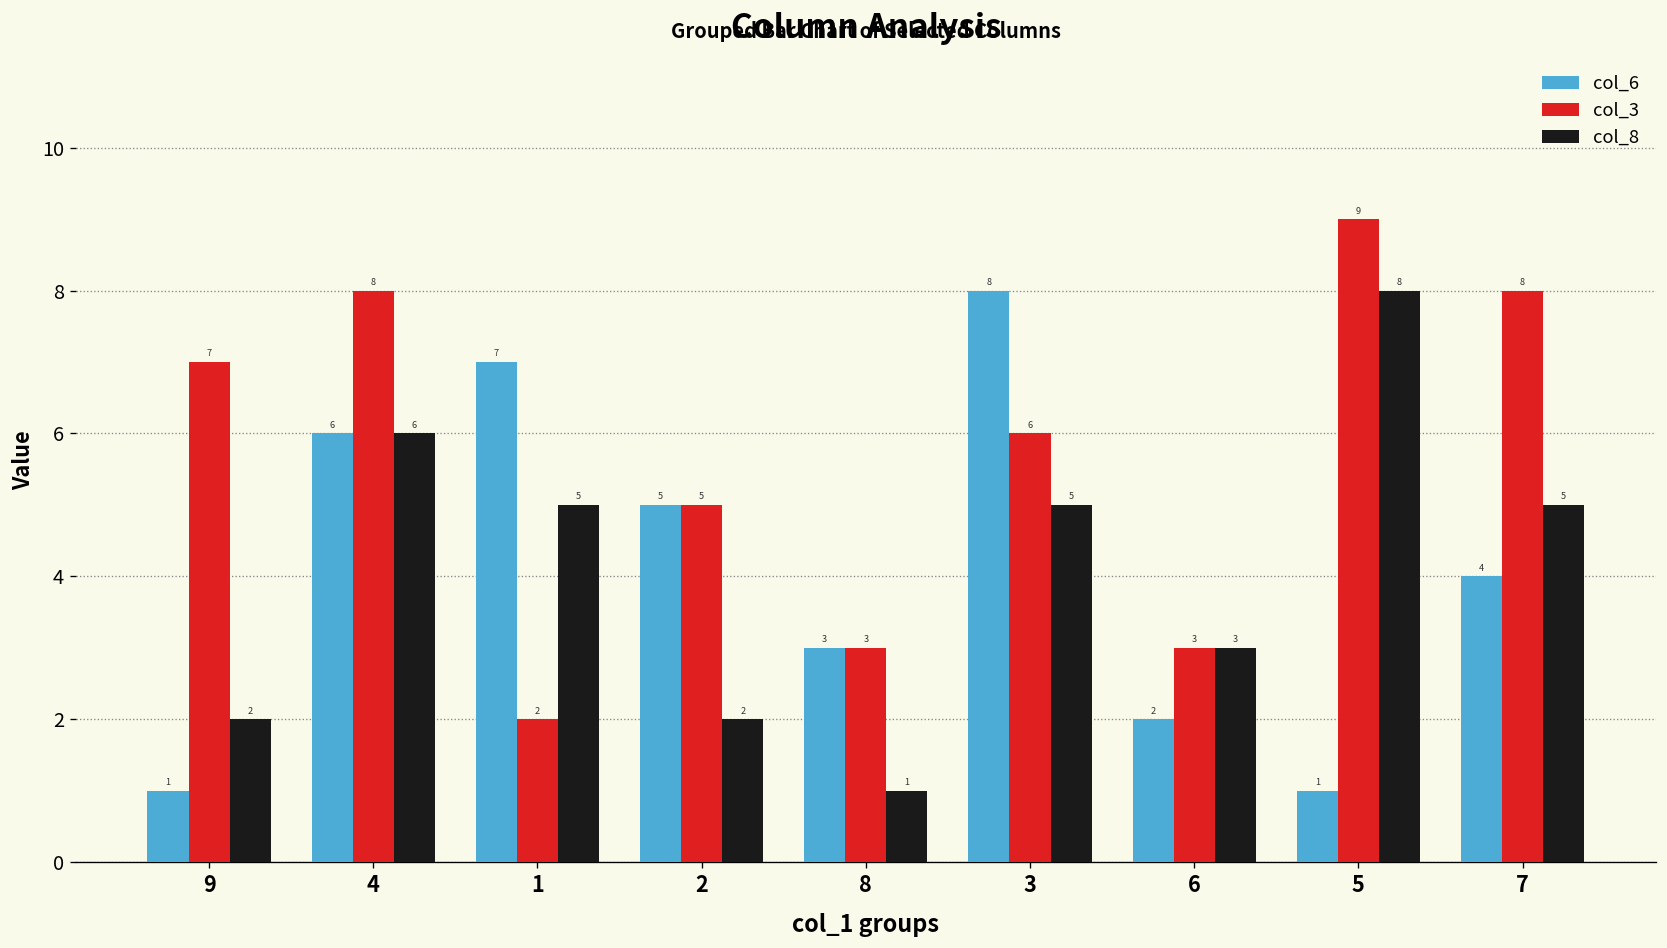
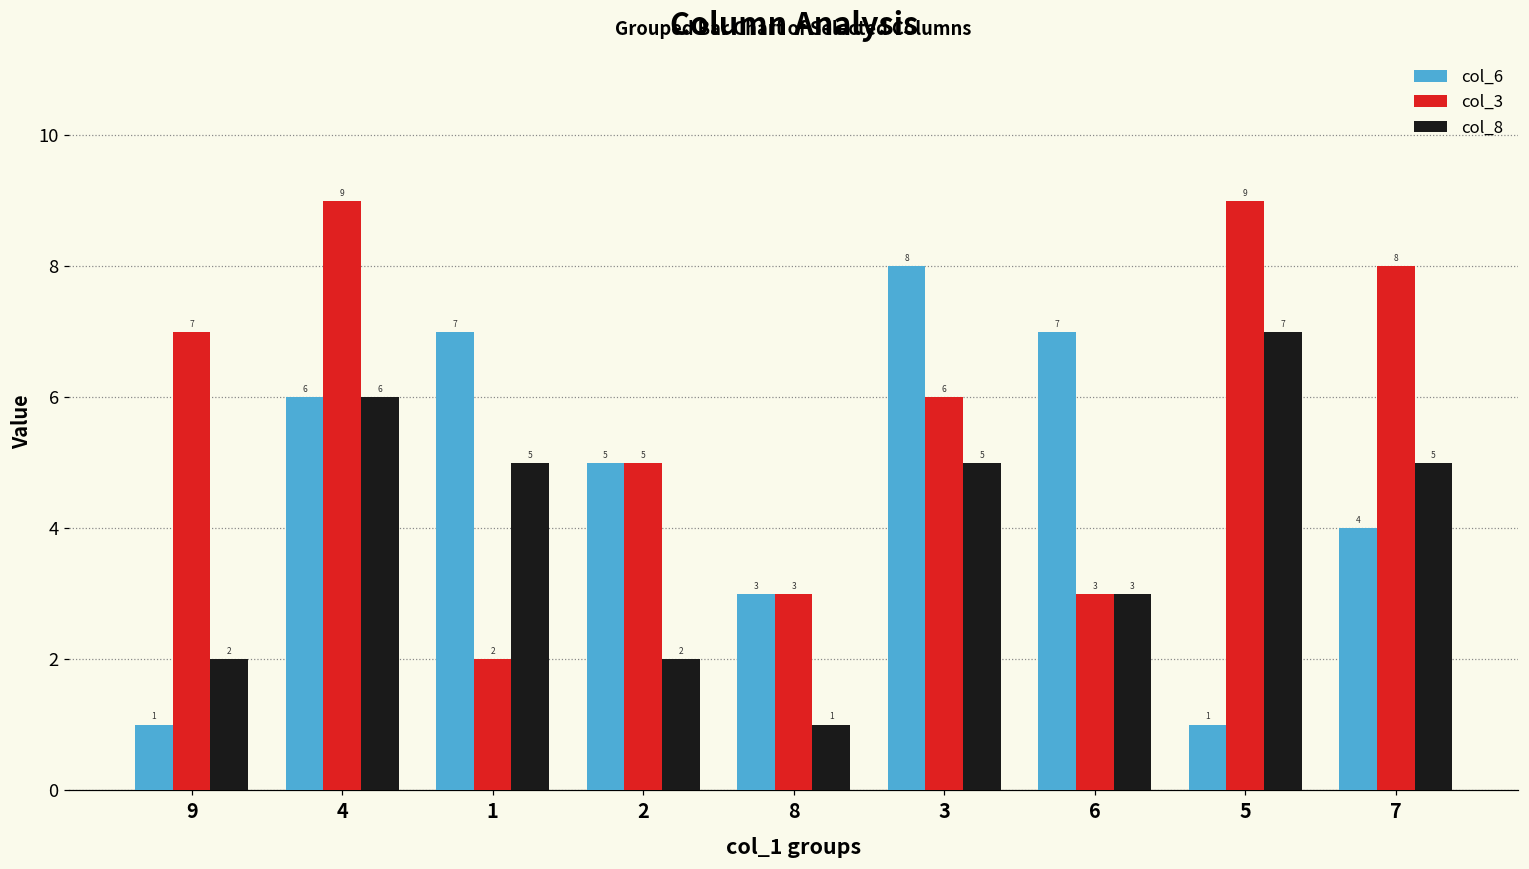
col_3, 4: 8 -> 9
col_6, 6: 2 -> 7
col_8, 5: 8 -> 7
